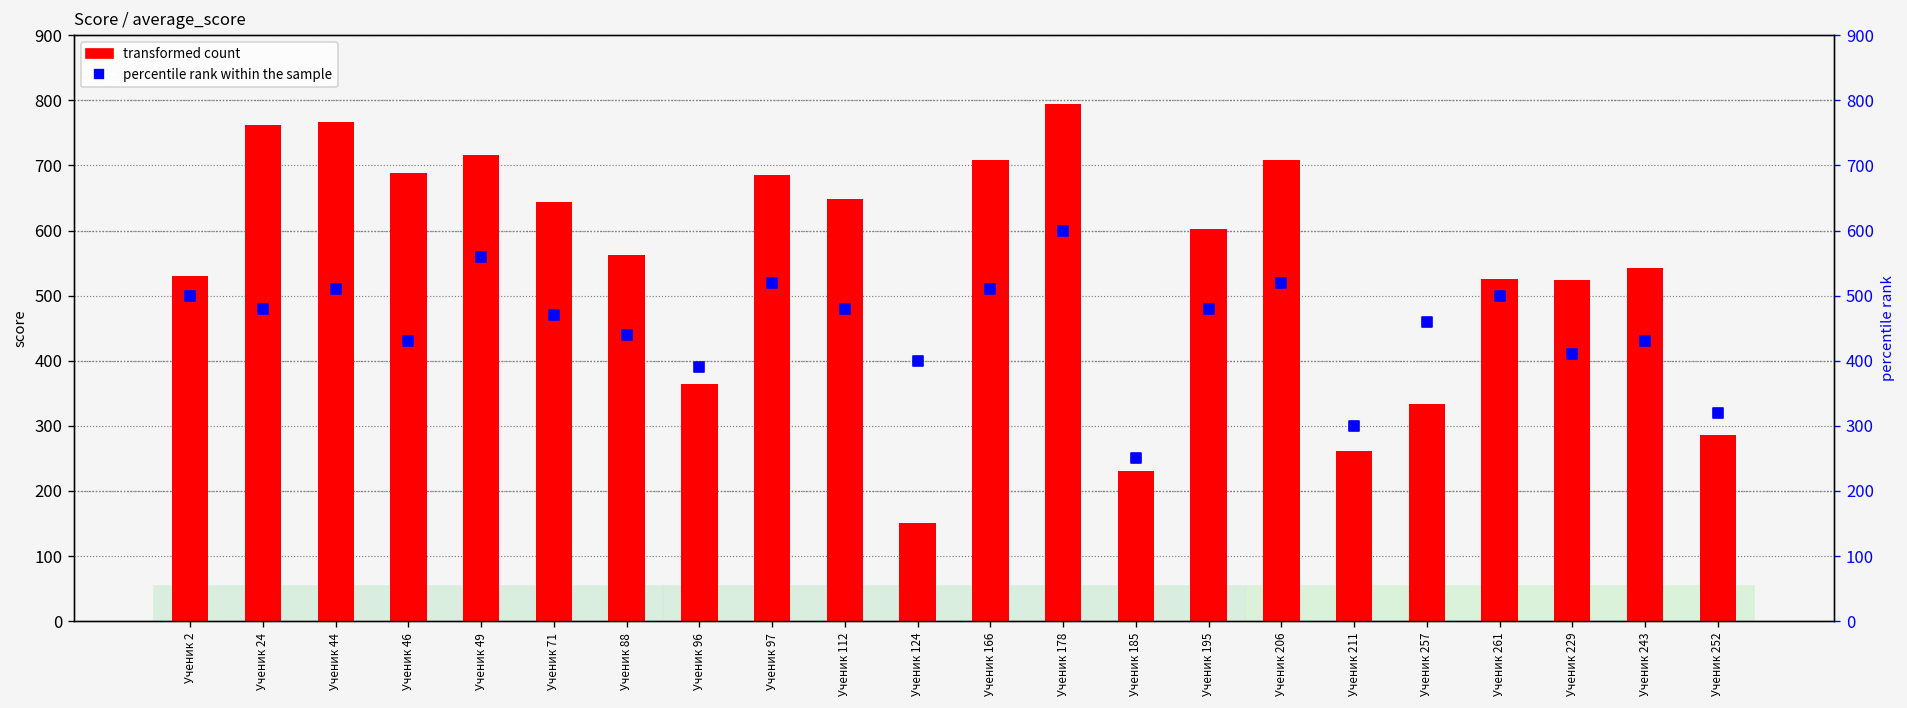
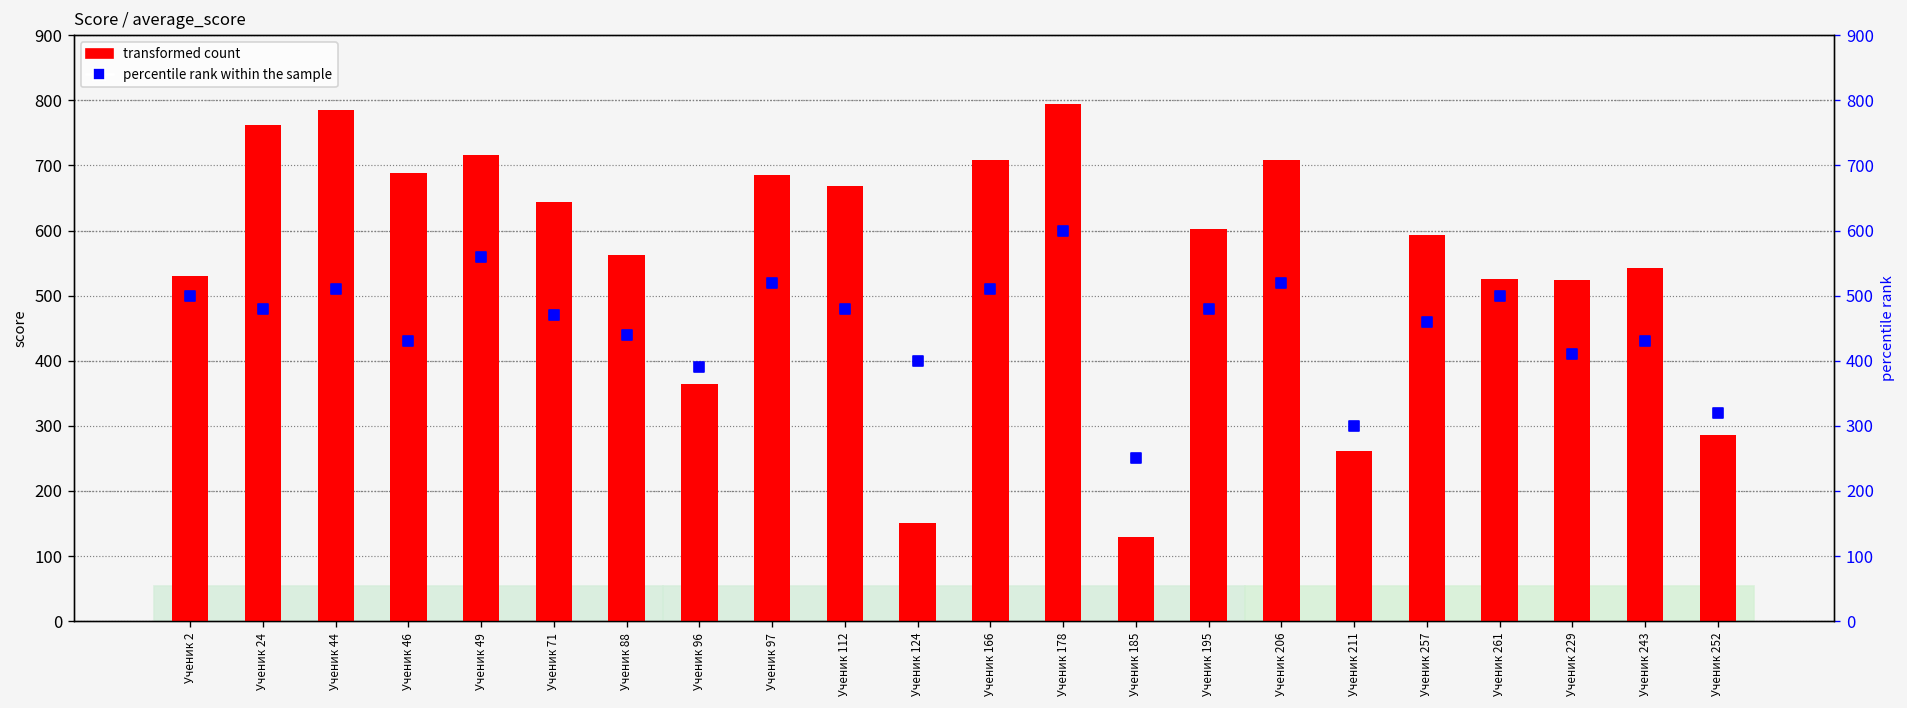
transformed count, Ученик 44: 770 -> 790
transformed count, Ученик 112: 650 -> 670
transformed count, Ученик 185: 230 -> 130
transformed count, Ученик 257: 330 -> 590
